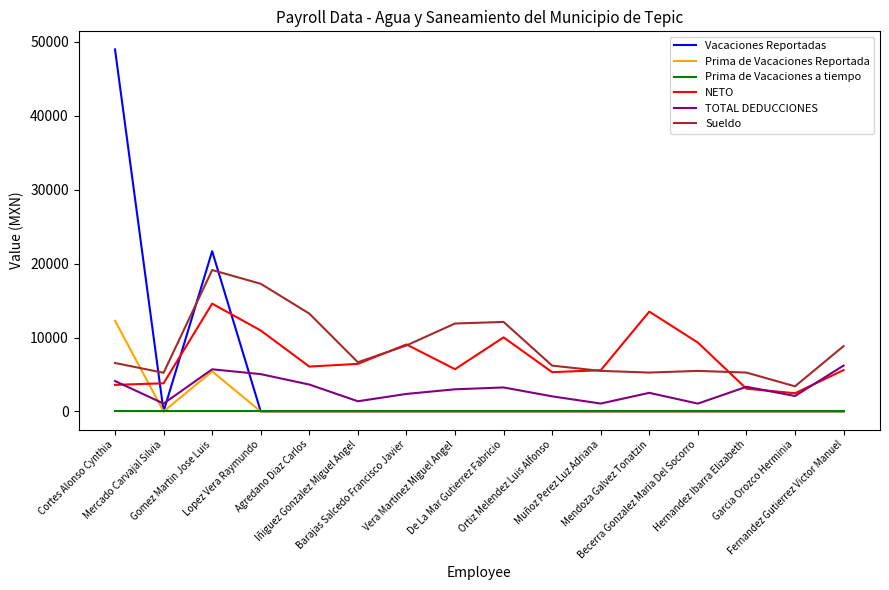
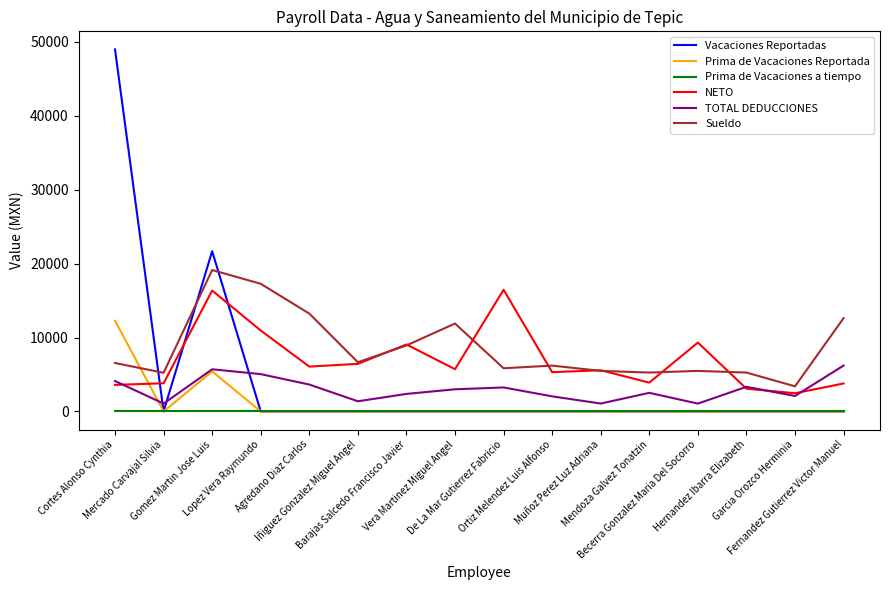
NETO, Gomez Martin Jose Luis: 15000 -> 16000
NETO, De La Mar Gutierrez Fabricio: 10000 -> 16000
Sueldo, De La Mar Gutierrez Fabricio: 12000 -> 6000
NETO, Mendoza Galvez Tonatzin: 14000 -> 4000
NETO, Fernandez Gutierrez Victor Manuel: 6000 -> 4000
Sueldo, Fernandez Gutierrez Victor Manuel: 9000 -> 13000
